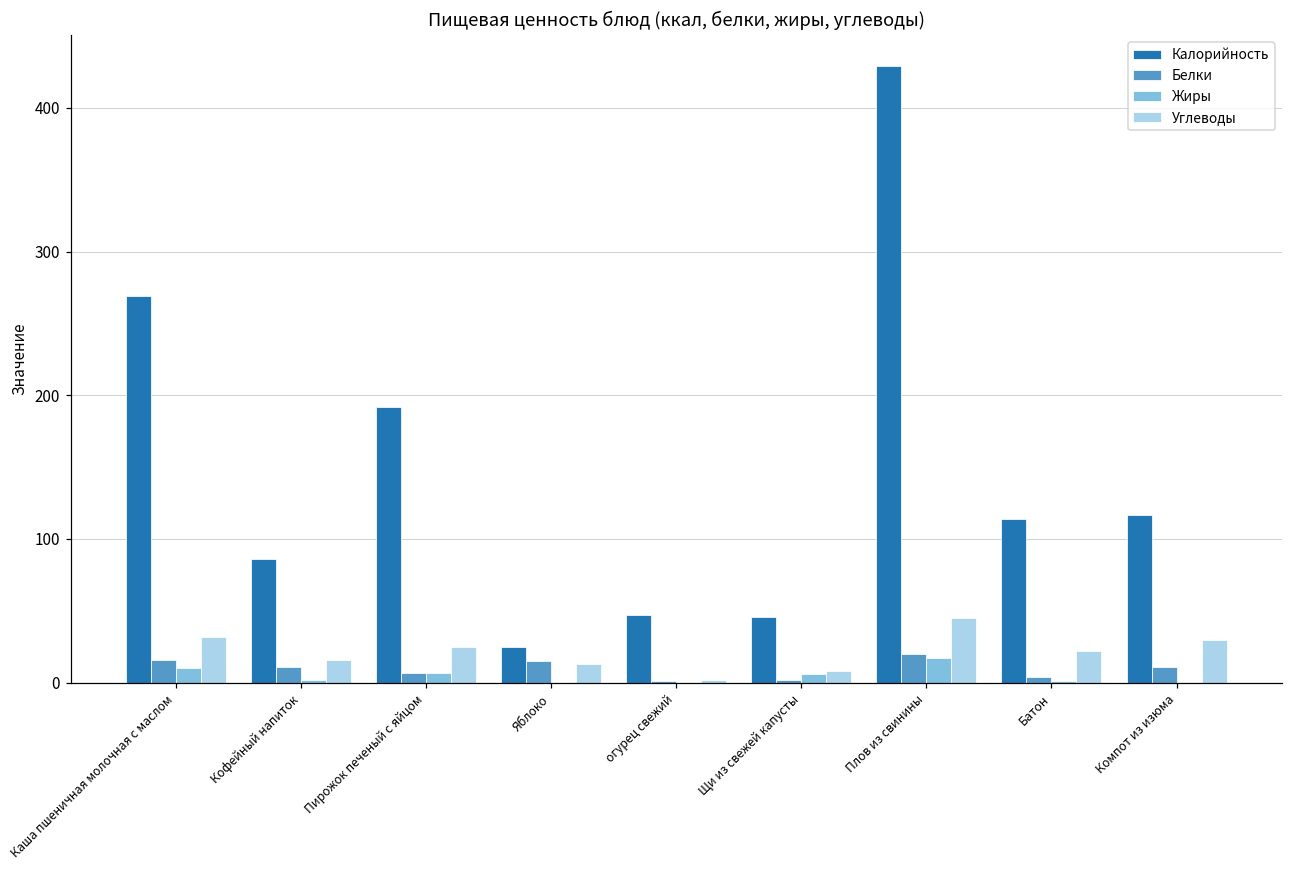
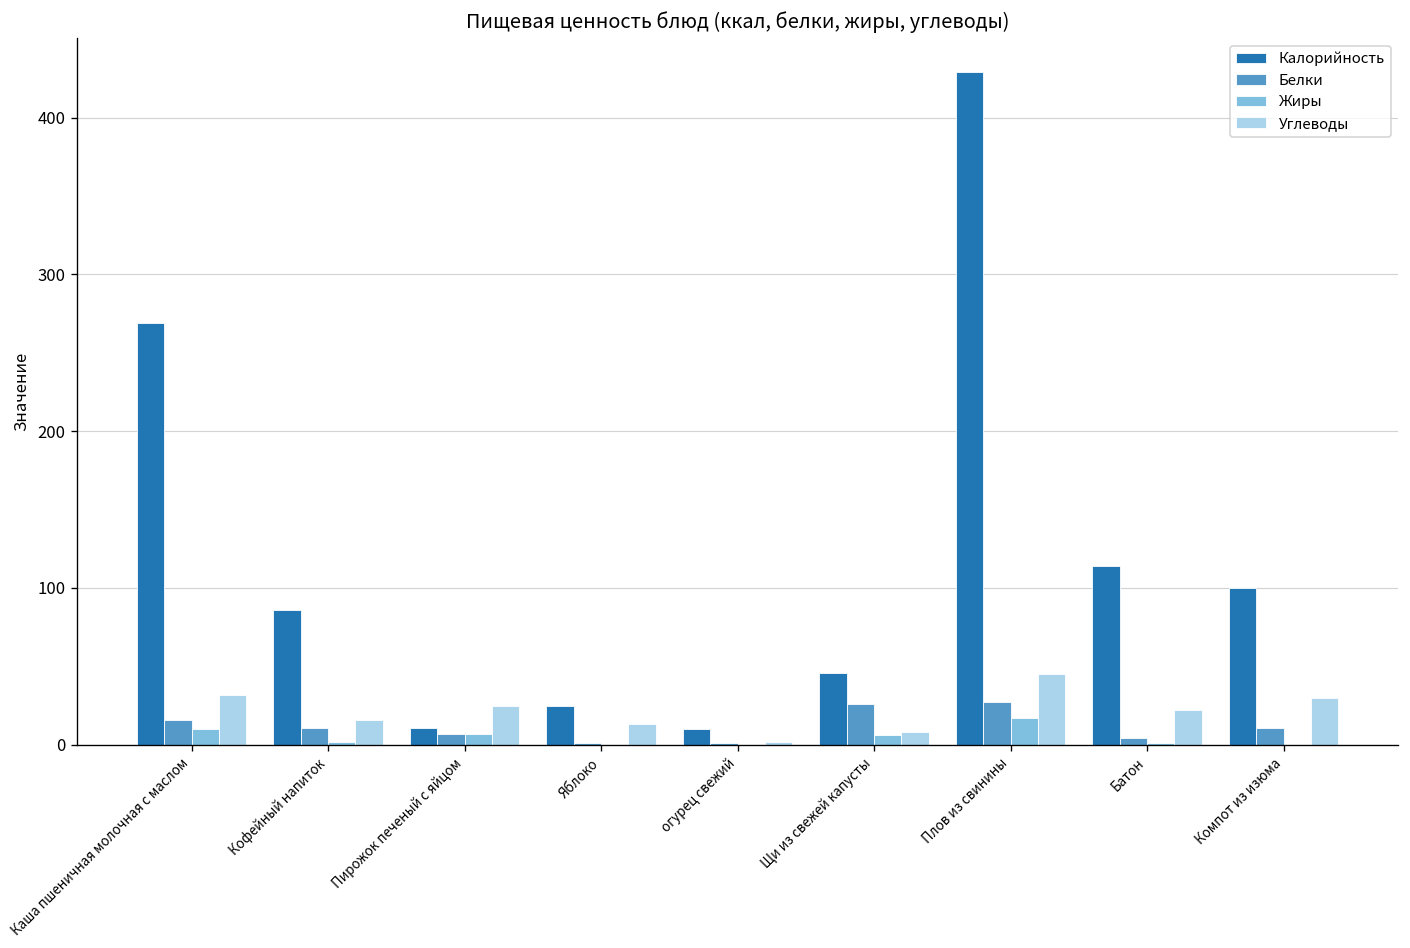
Калорийность, Пирожок печеный с яйцом: 192 -> 11
Белки, Яблоко: 15 -> 1
Калорийность, огурец свежий: 47 -> 10
Белки, Щи из свежей капусты: 2 -> 26
Белки, Плов из свинины: 20 -> 27
Калорийность, Компот из изюма: 117 -> 100
